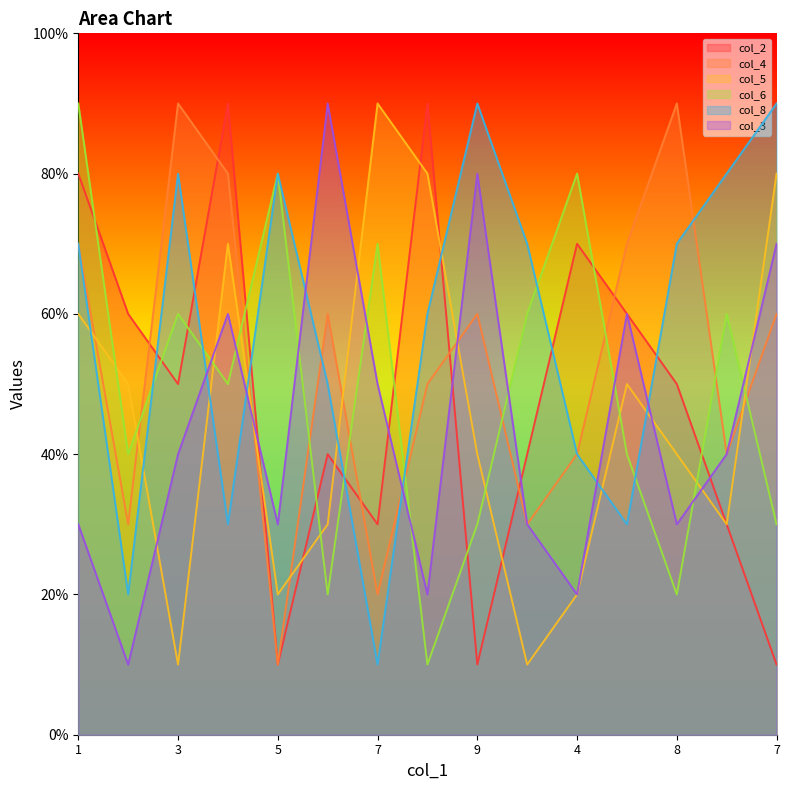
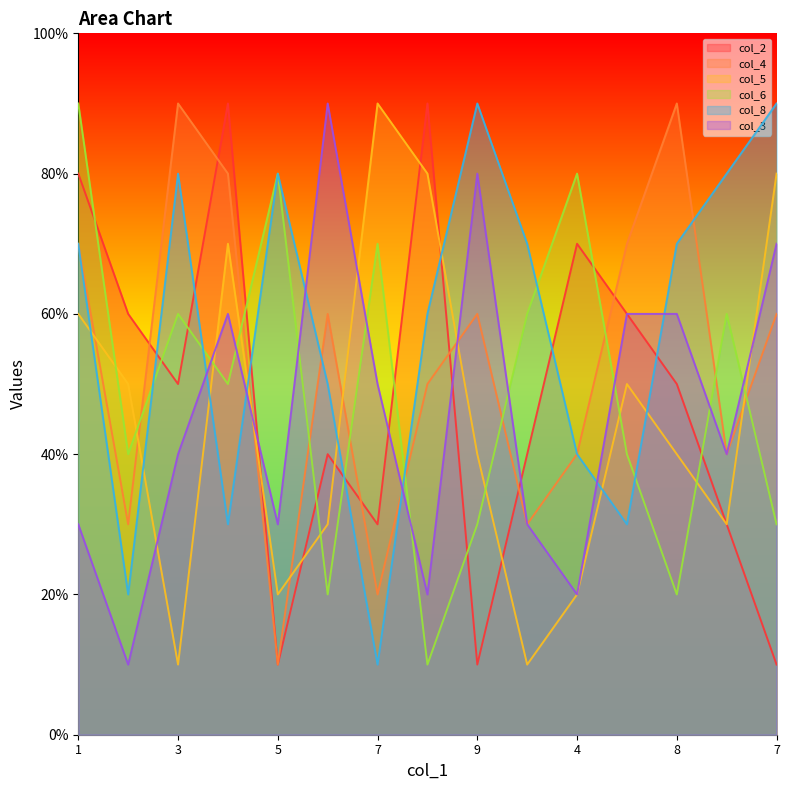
col_3, 8: 30% -> 60%
